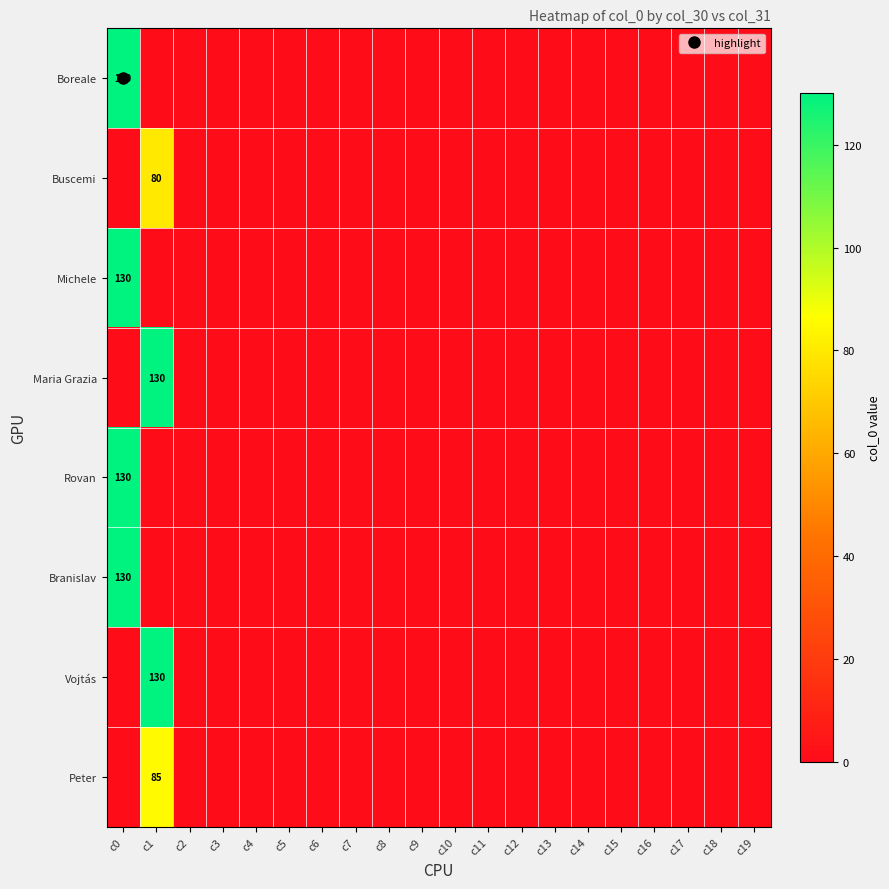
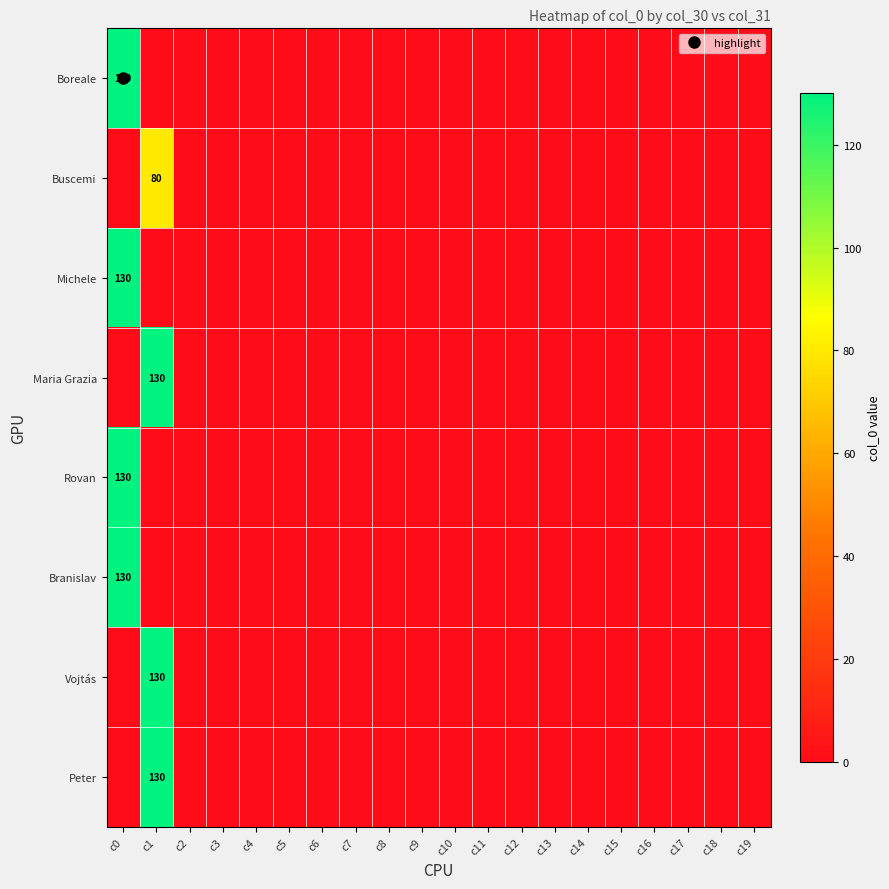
Peter, c1: 85 -> 130
